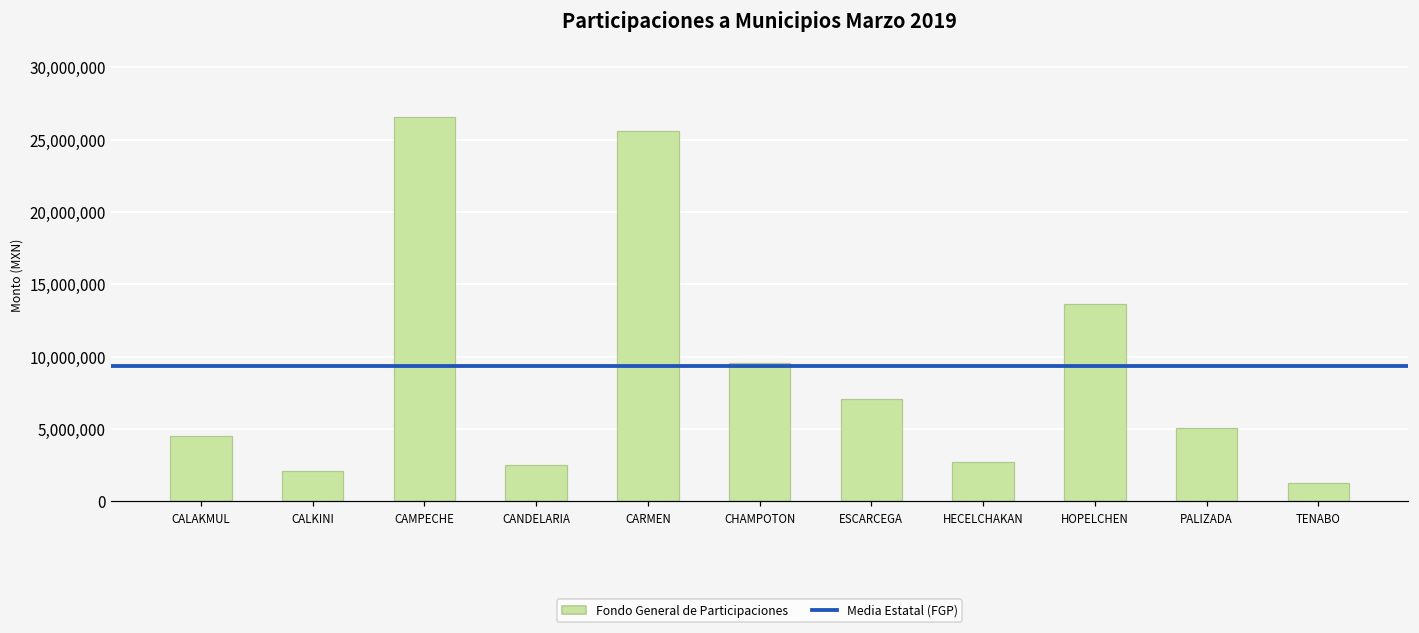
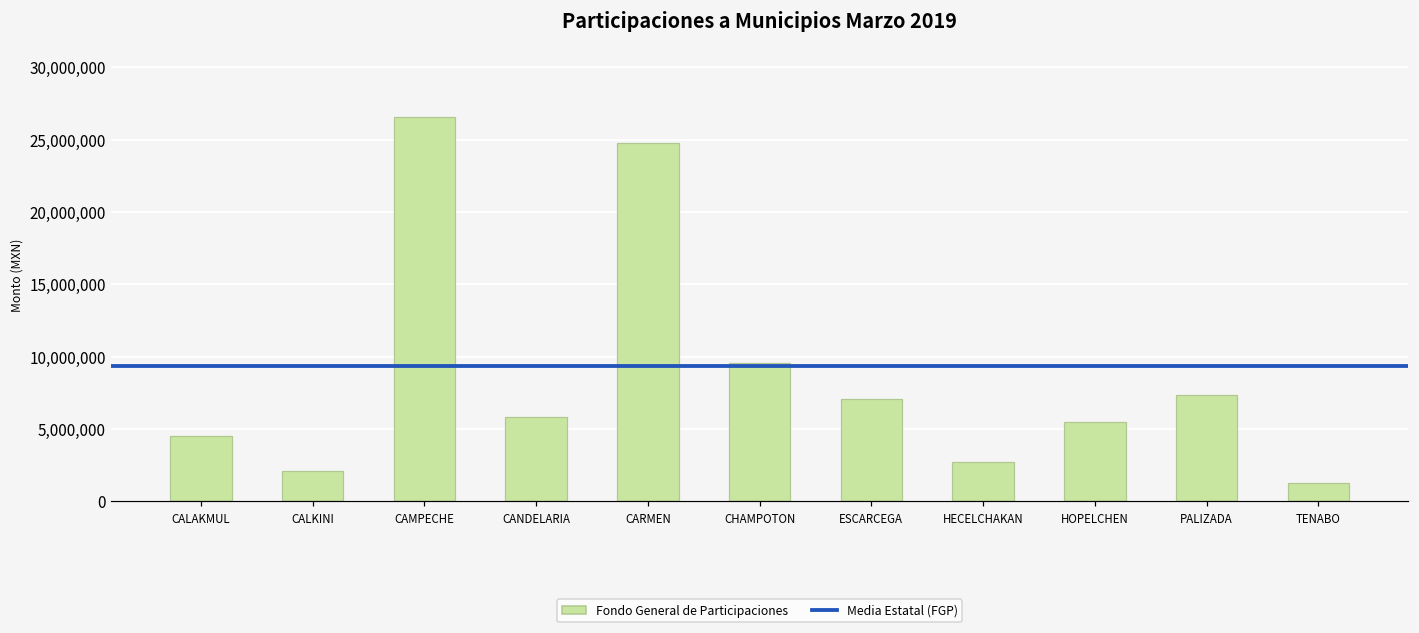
CANDELARIA: 2,500,000 -> 5,900,000
CARMEN: 25,600,000 -> 24,800,000
HOPELCHEN: 13,600,000 -> 5,500,000
PALIZADA: 5,000,000 -> 7,400,000
